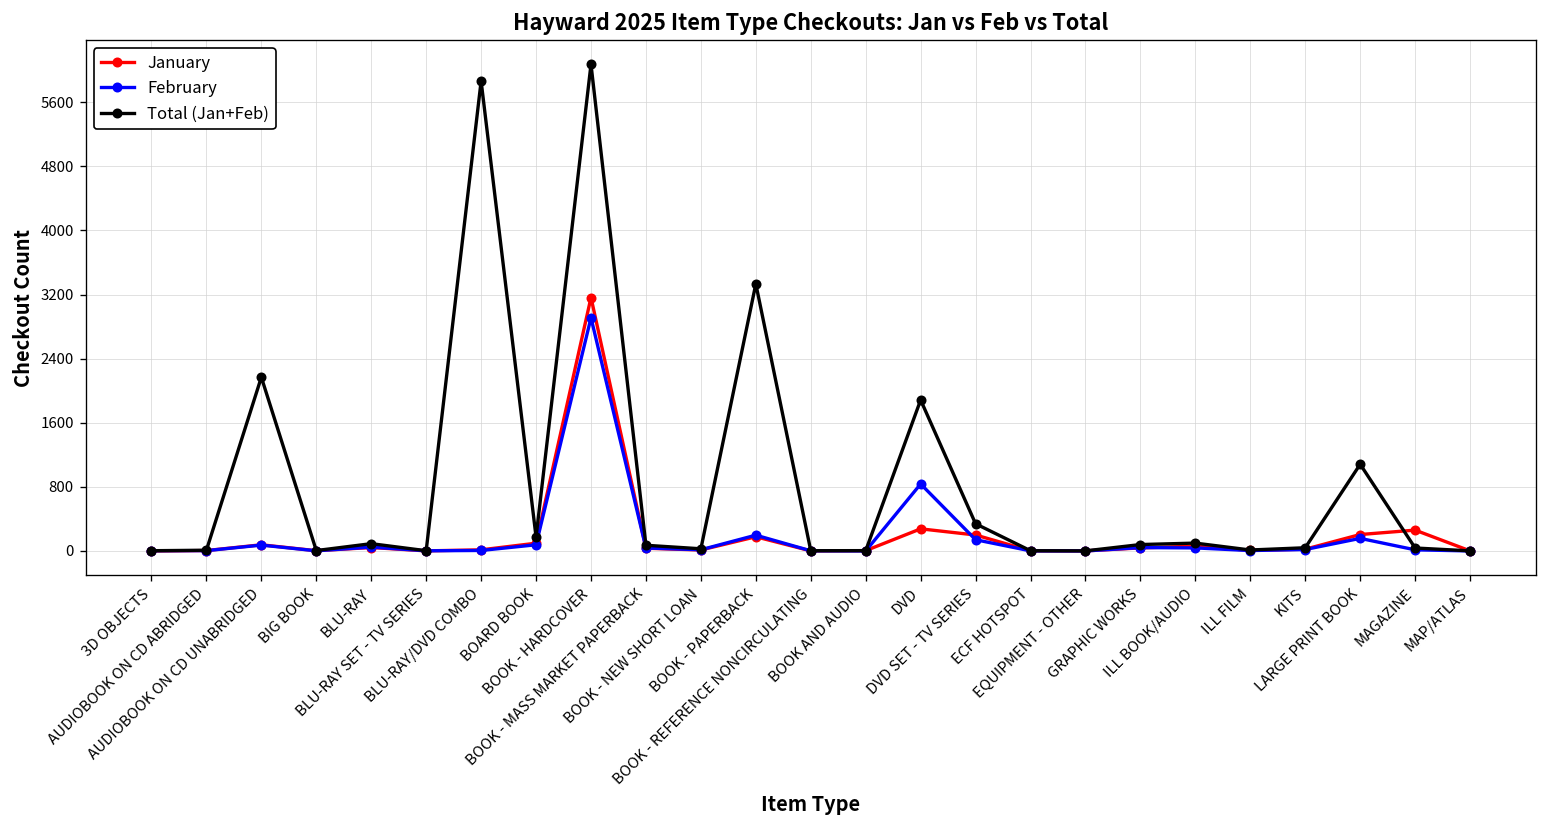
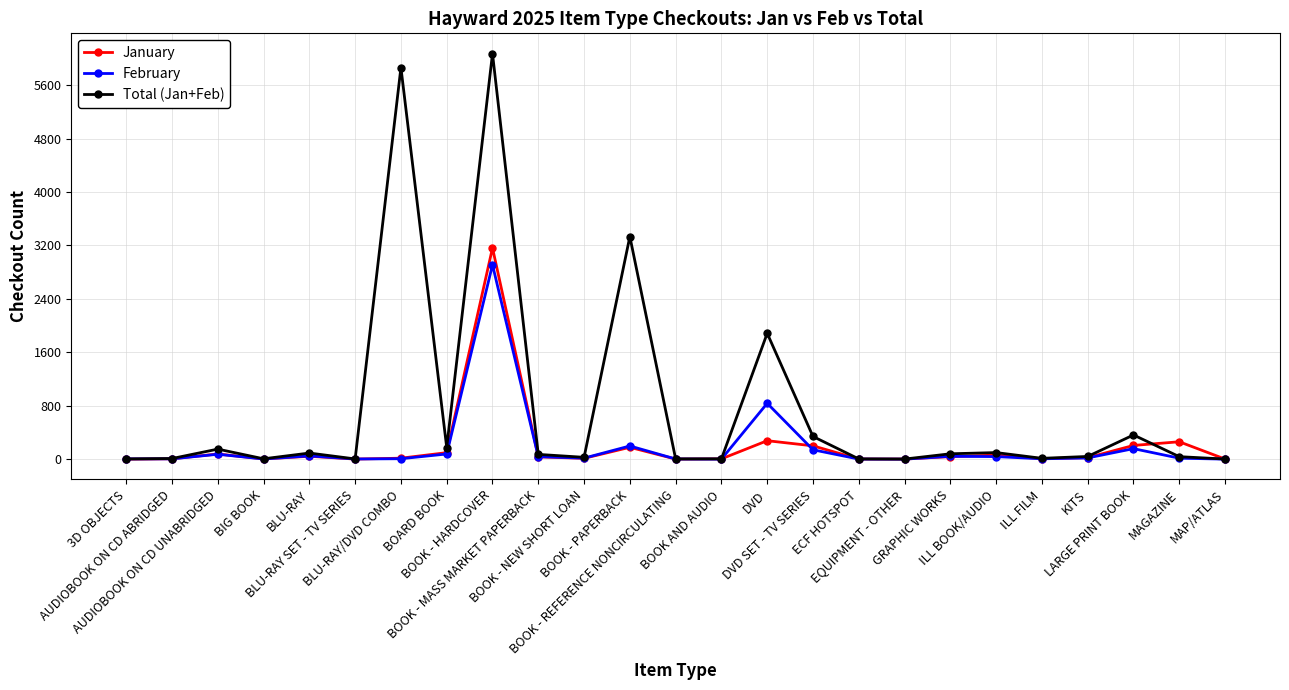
Total (Jan+Feb), AUDIOBOOK ON CD UNABRIDGED: 2200 -> 200
Total (Jan+Feb), LARGE PRINT BOOK: 1100 -> 400
